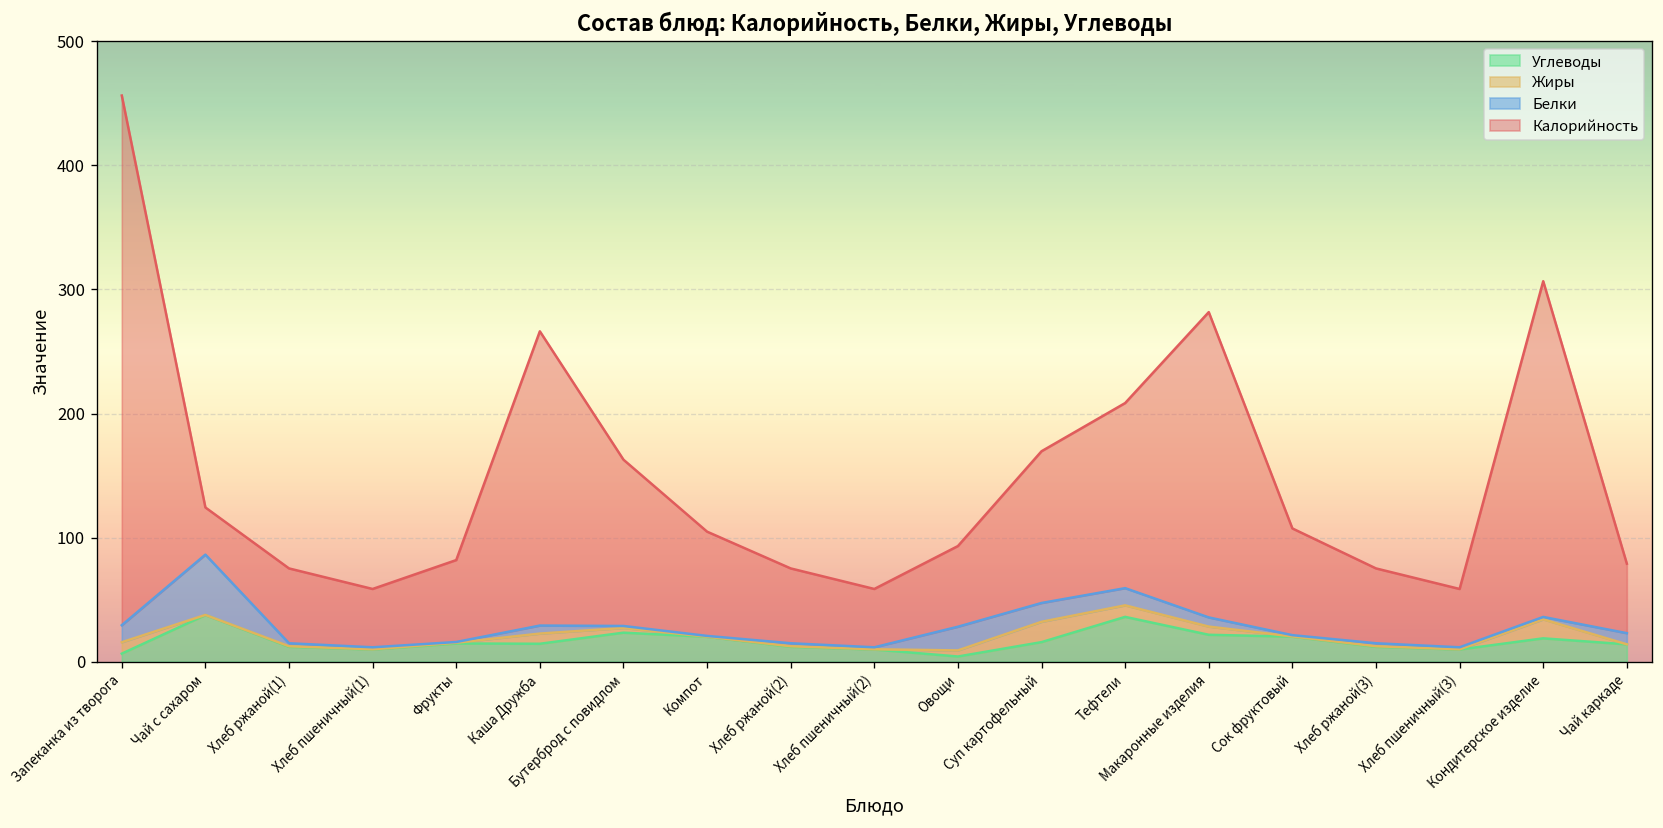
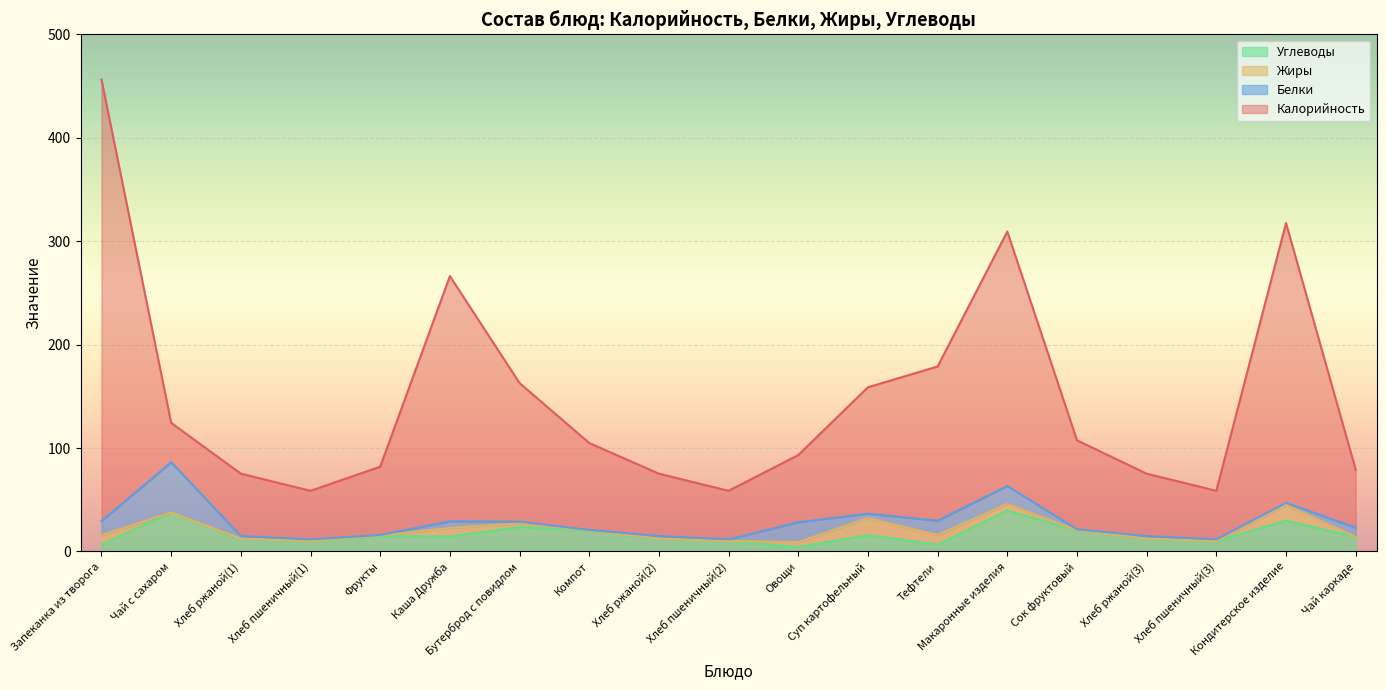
Белки, Суп картофельный: 15 -> 4
Углеводы, Тефтели: 36 -> 7
Углеводы, Макаронные изделия: 22 -> 39
Белки, Макаронные изделия: 7 -> 17
Углеводы, Кондитерское изделие: 19 -> 30
